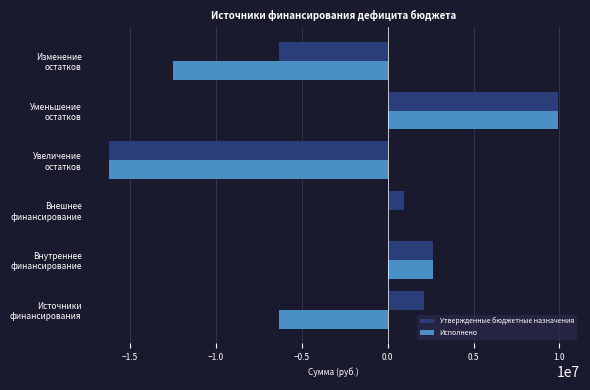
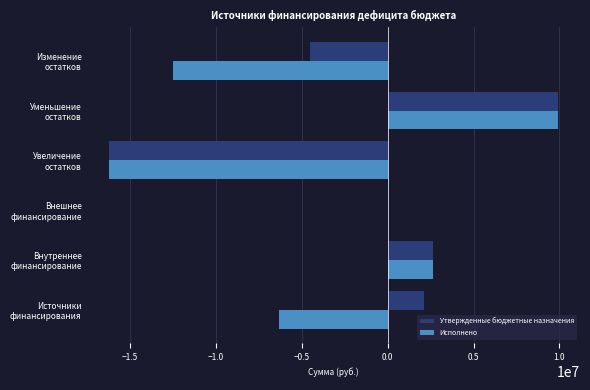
Утвержденные бюджетные назначения, Изменение остатков: -6300000 -> -4600000
Утвержденные бюджетные назначения, Внешнее финансирование: 1000000 -> 0
